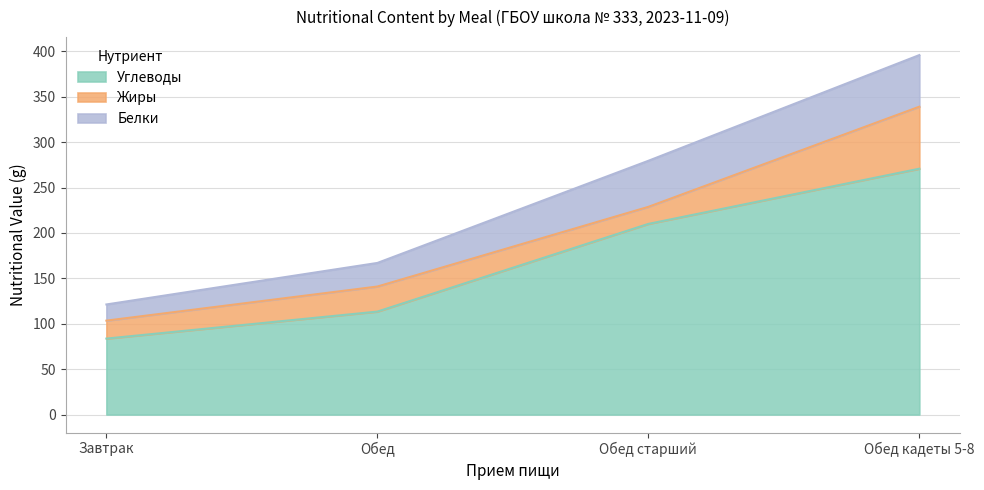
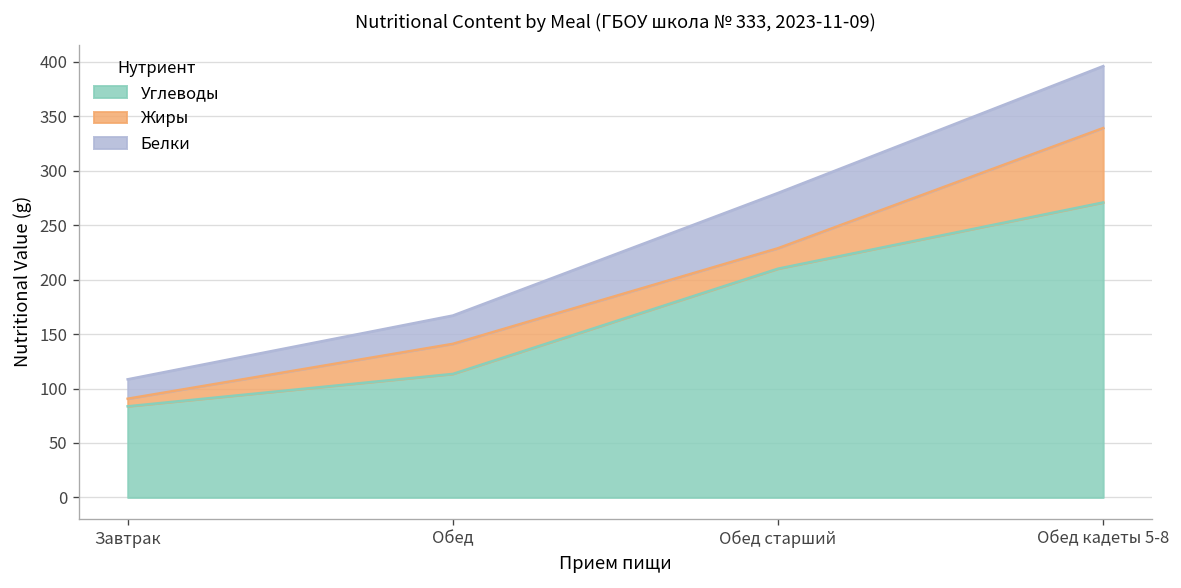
Жиры, Завтрак: 20 -> 10
